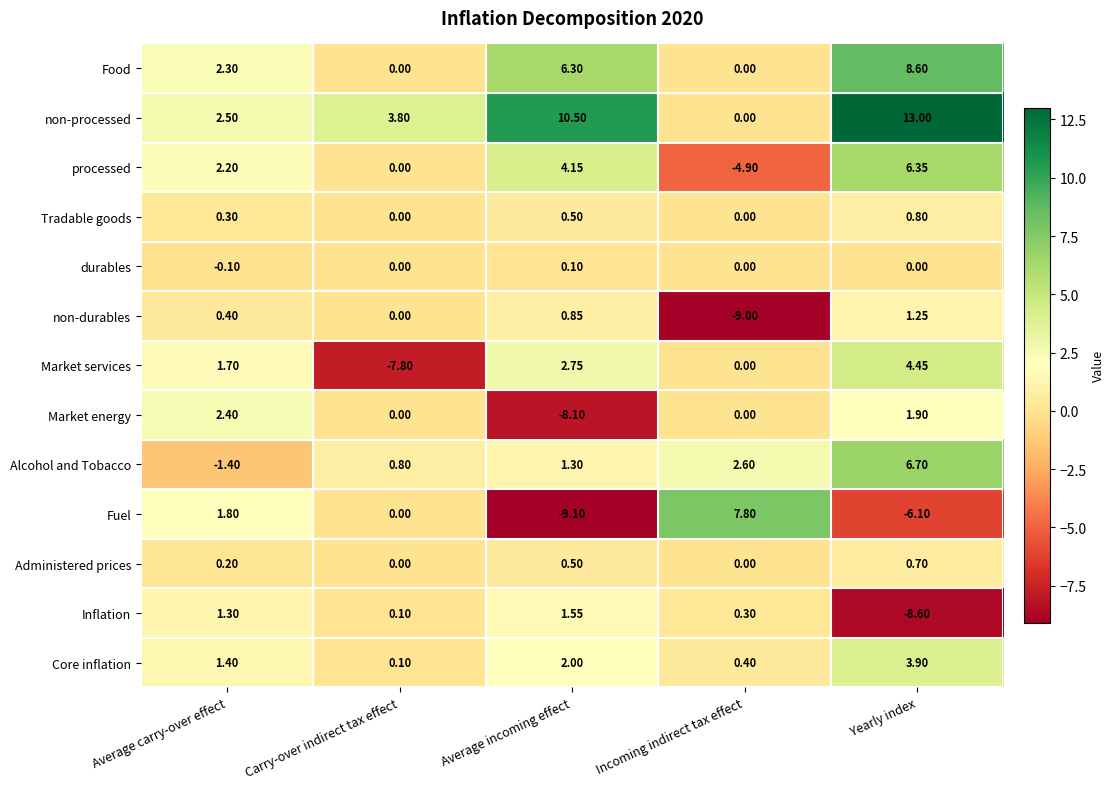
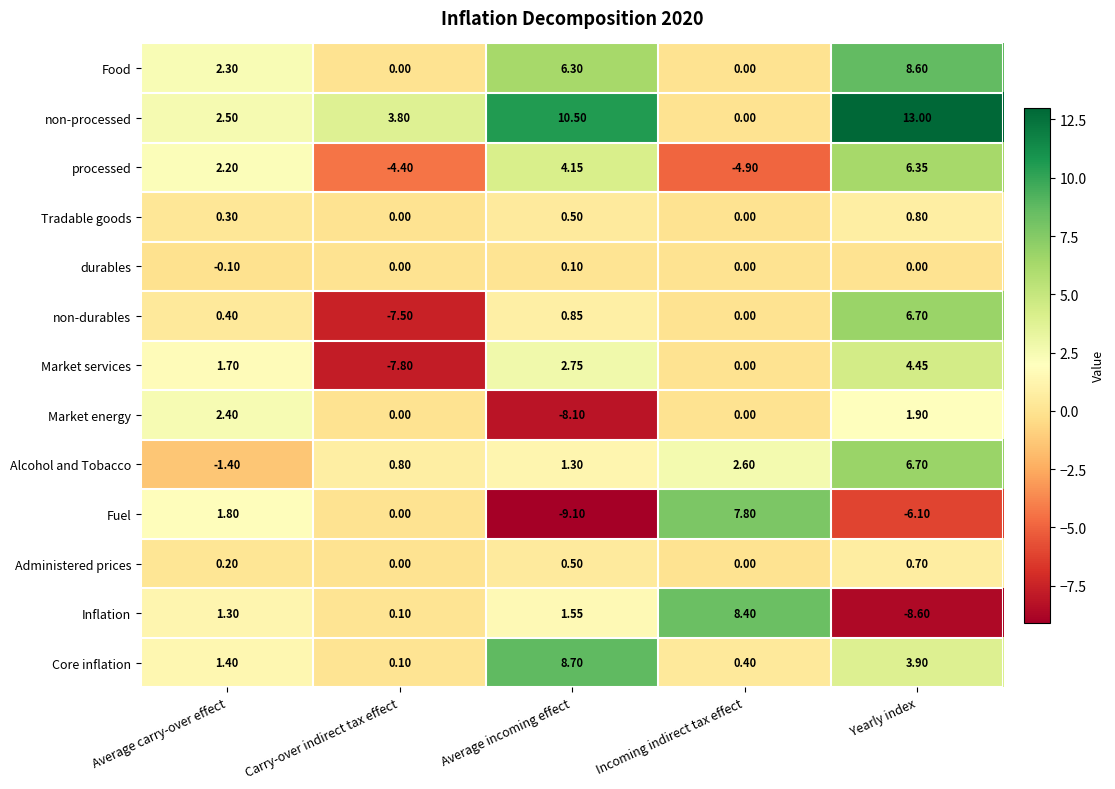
processed, Carry-over indirect tax effect: 0.00 -> -4.40
non-durables, Carry-over indirect tax effect: 0.00 -> -7.50
non-durables, Incoming indirect tax effect: -9.00 -> 0.00
non-durables, Yearly index: 1.25 -> 6.70
Inflation, Incoming indirect tax effect: 0.30 -> 8.40
Core inflation, Average incoming effect: 2.00 -> 8.70
